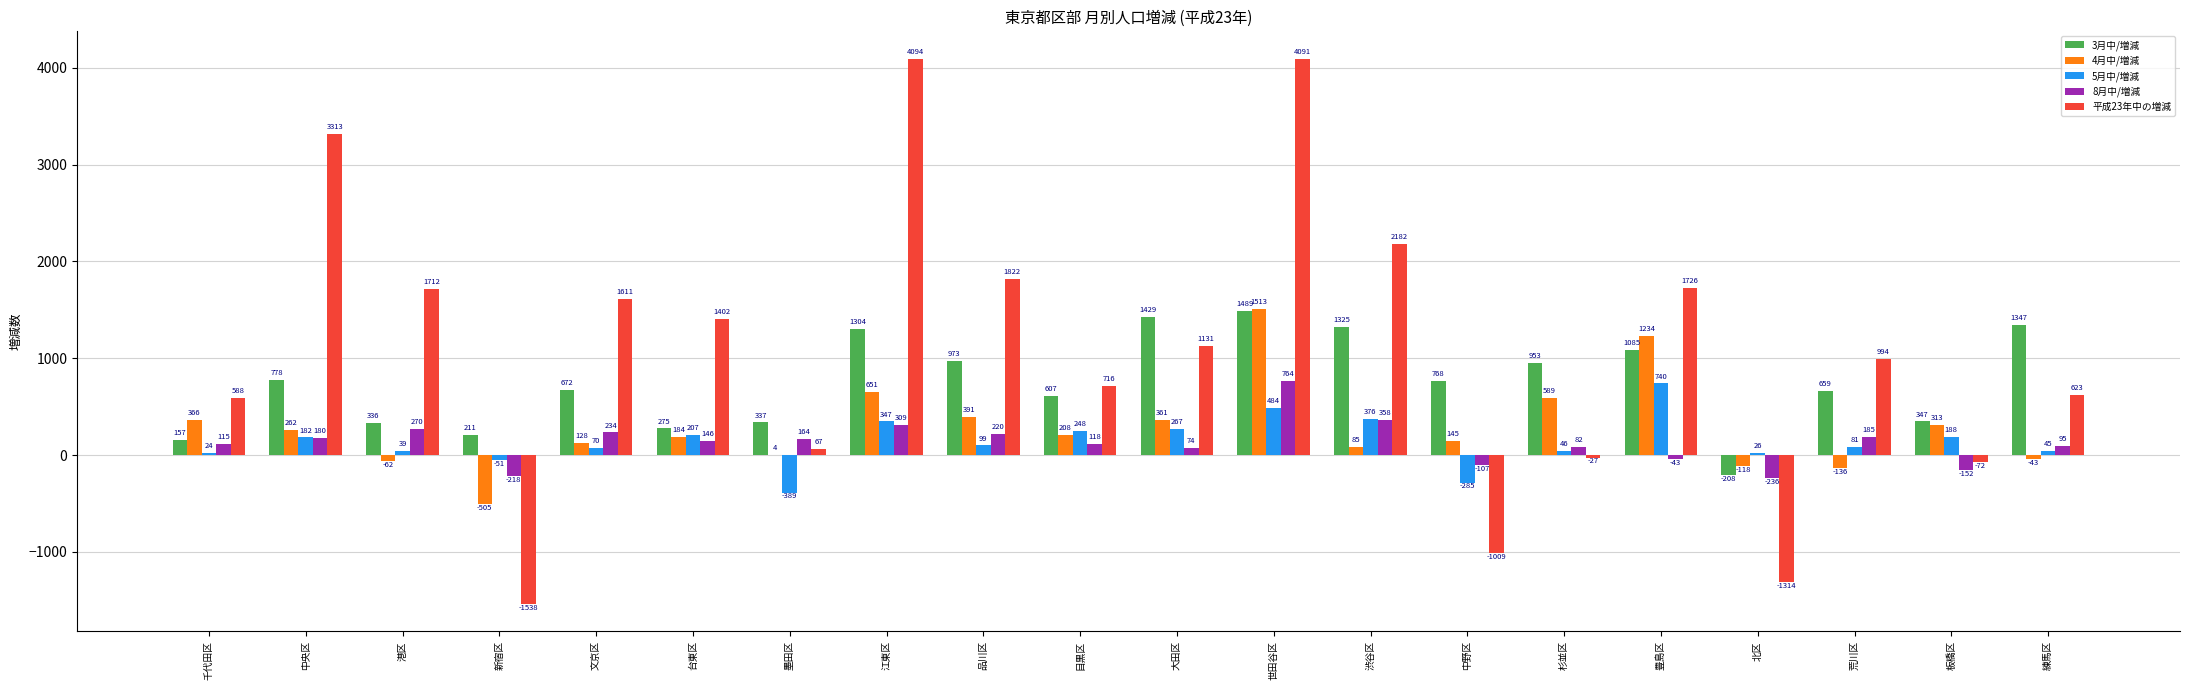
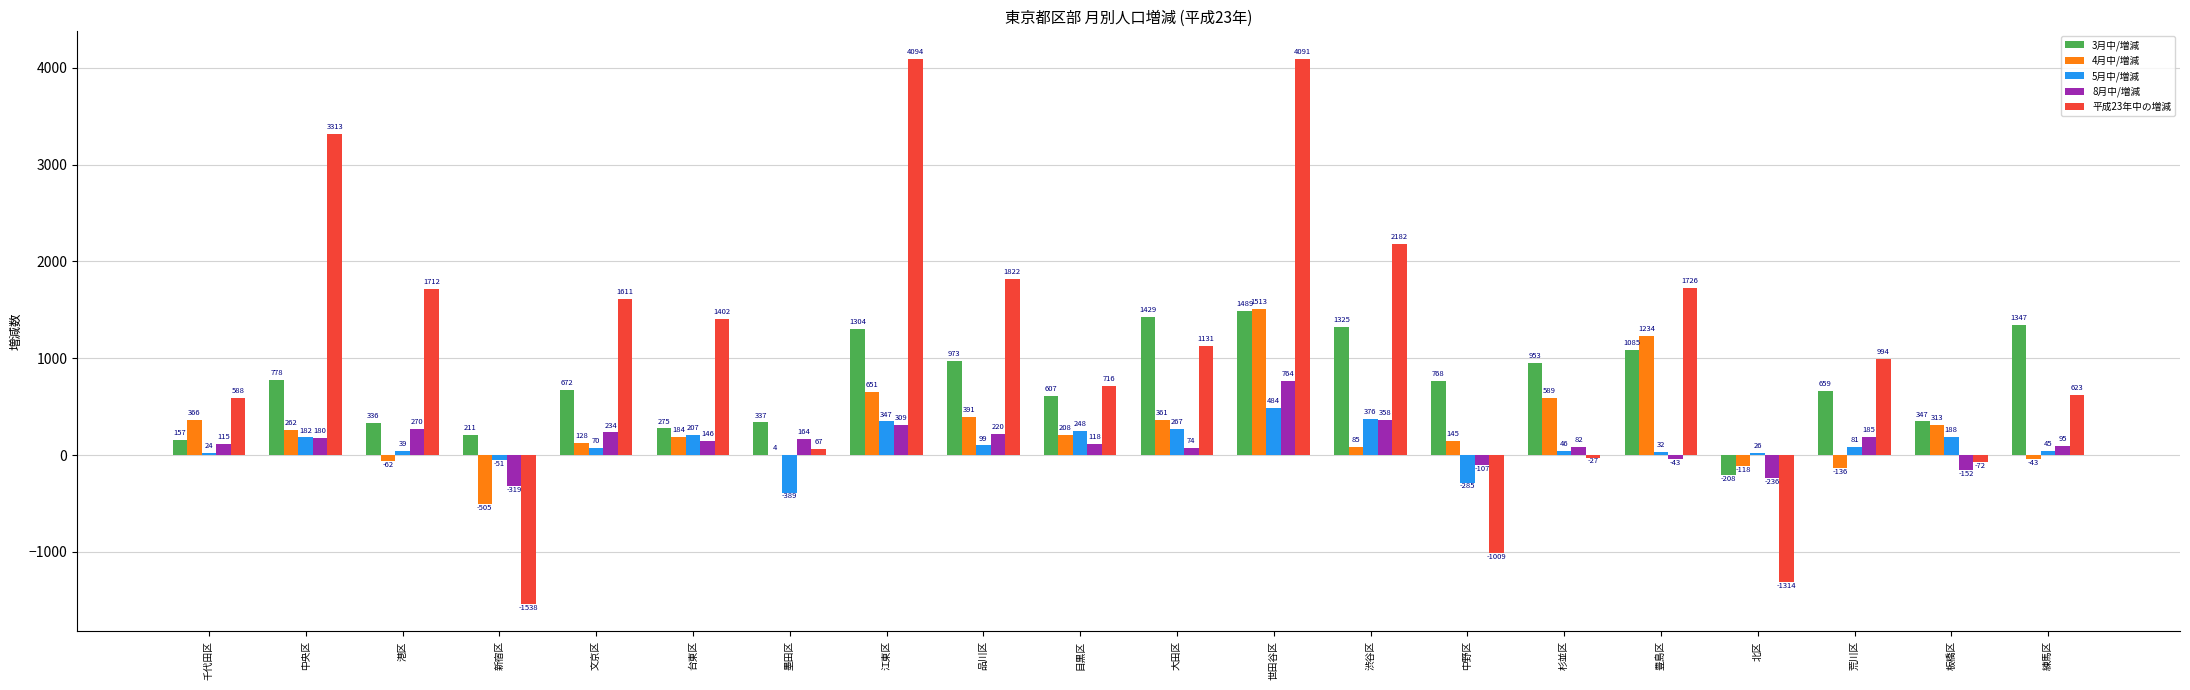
8月中/増減, 新宿区: -218 -> -319
5月中/増減, 豊島区: 740 -> 32
